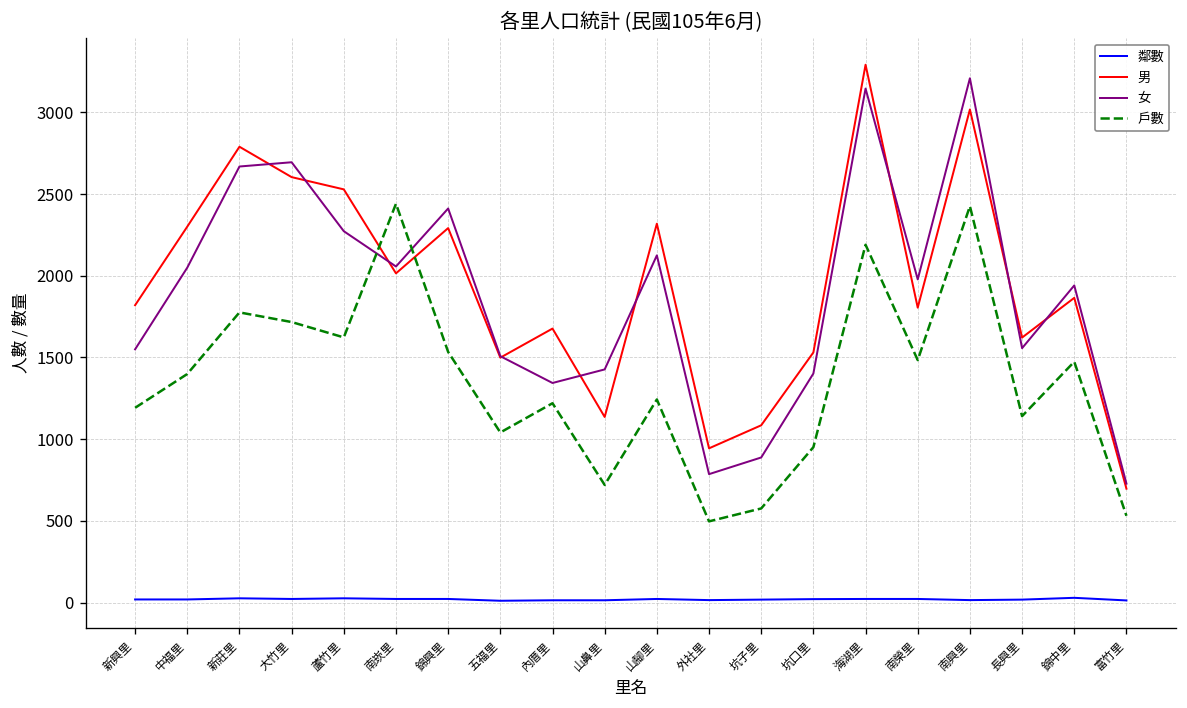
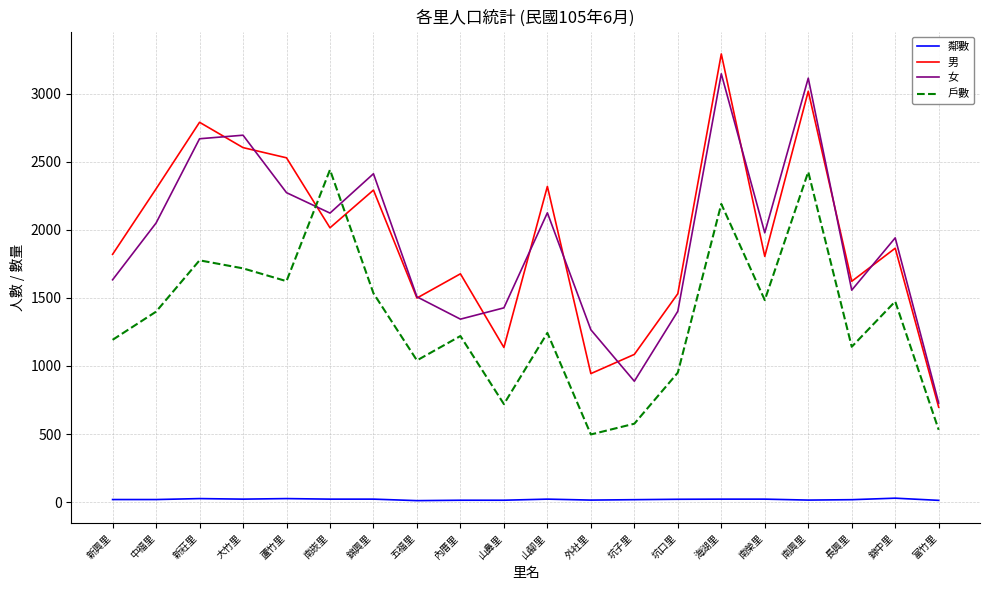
女, 新興里: 1550 -> 1630
女, 南崁里: 2060 -> 2120
女, 外社里: 790 -> 1270
女, 南興里: 3210 -> 3110
